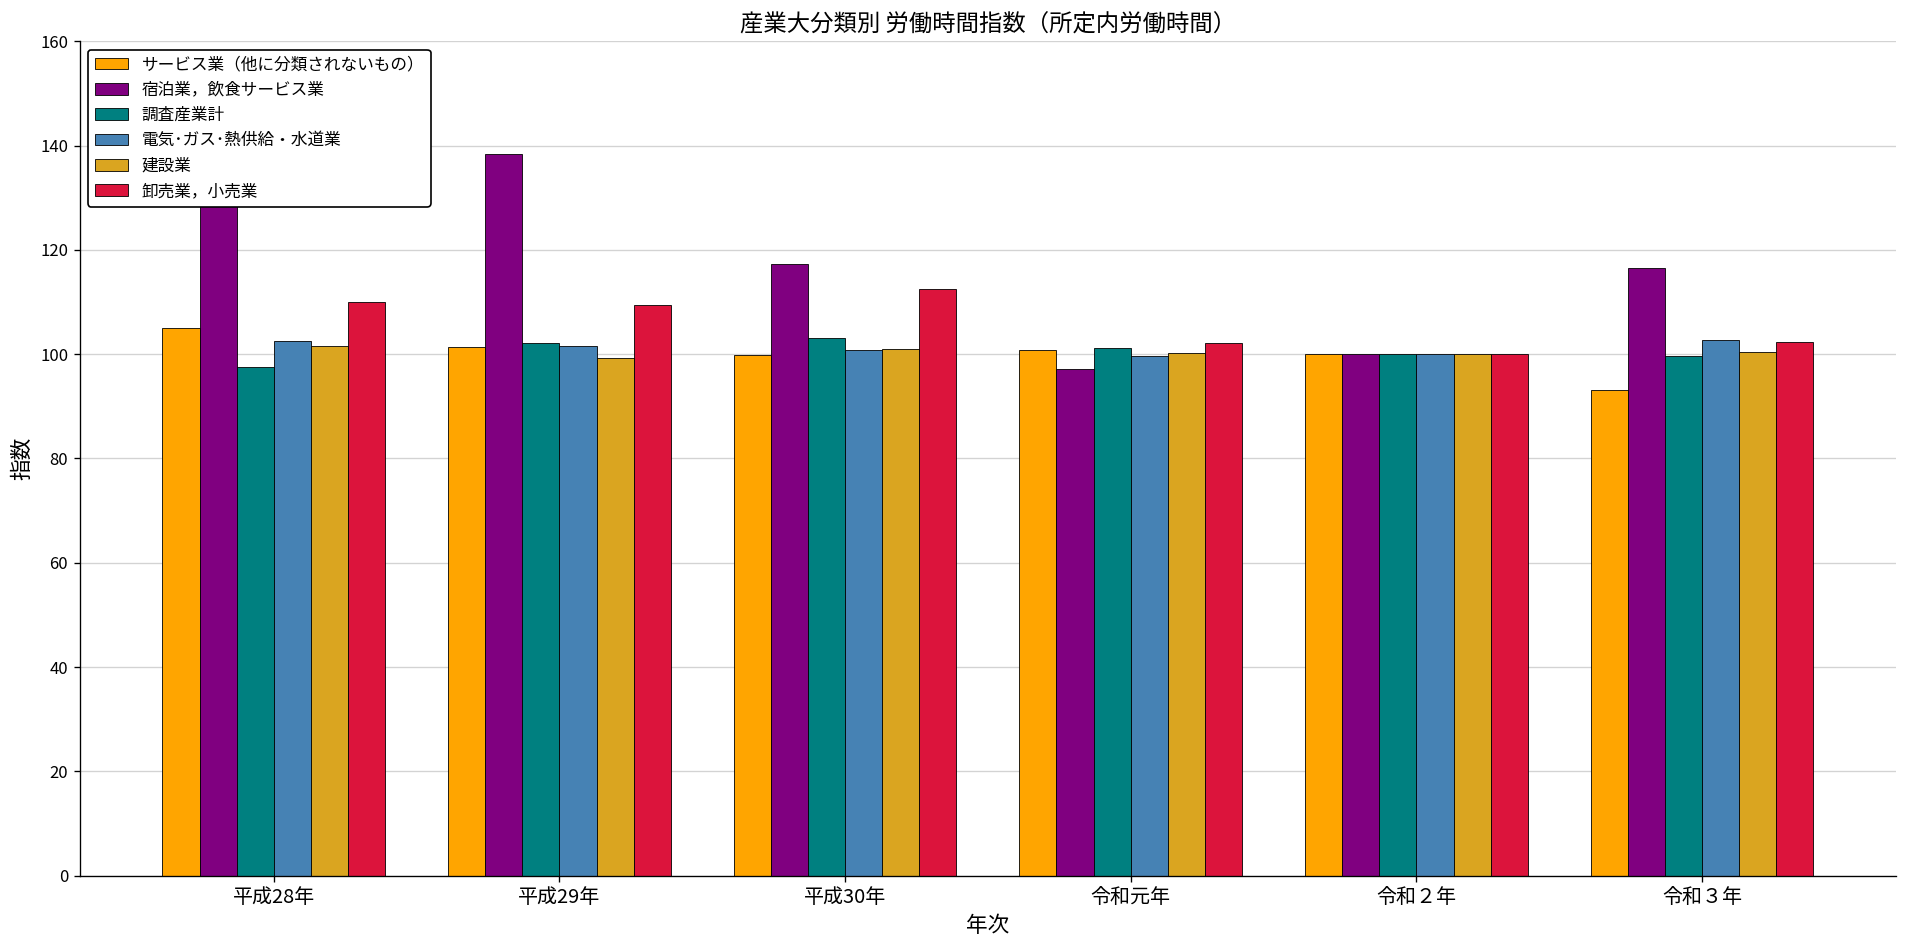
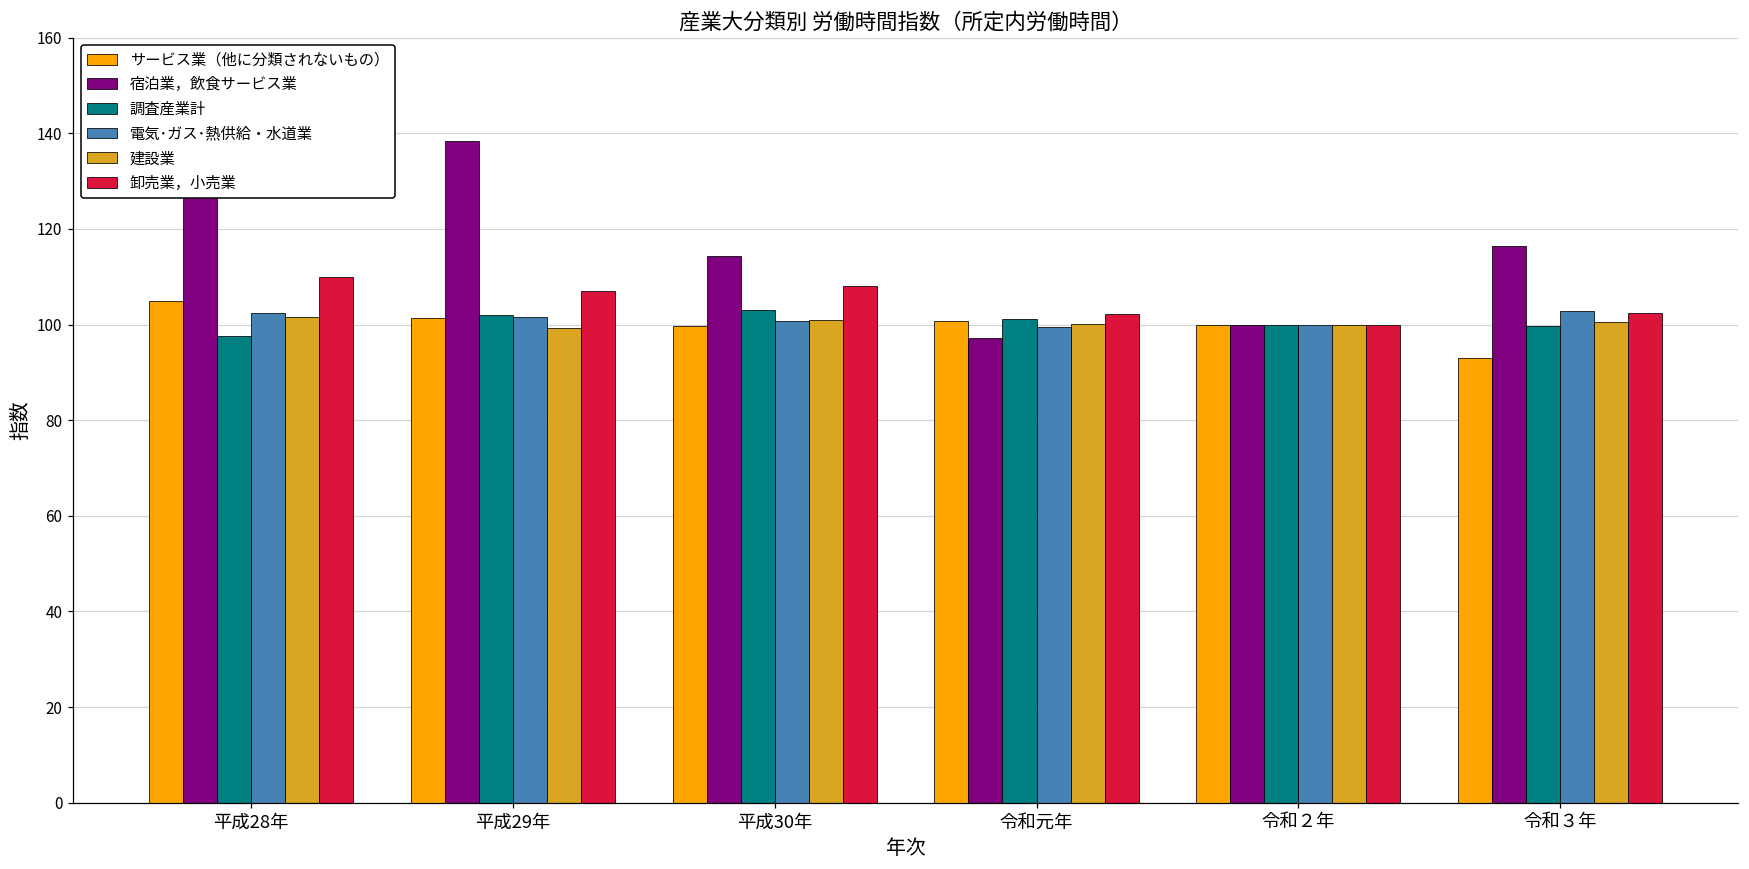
卸売業，小売業, 平成29年: 110 -> 107
宿泊業，飲食サービス業, 平成30年: 117 -> 114
卸売業，小売業, 平成30年: 112 -> 108
